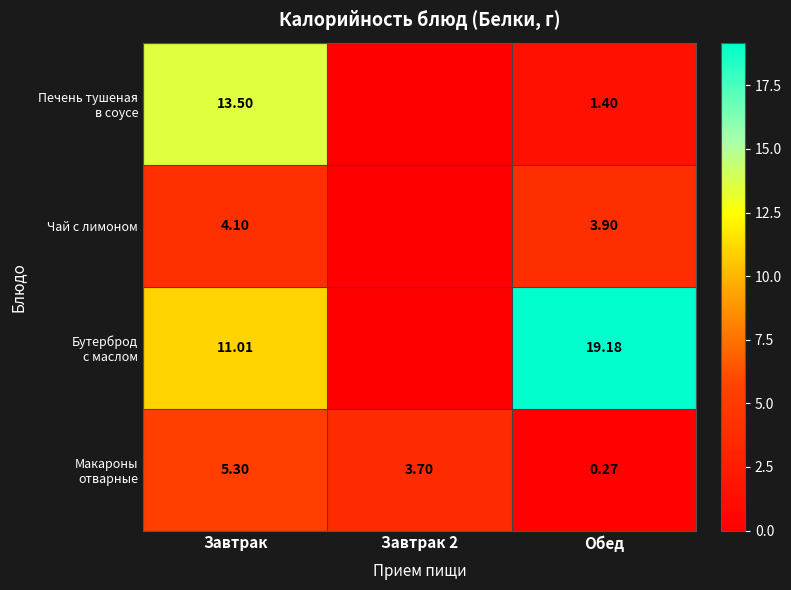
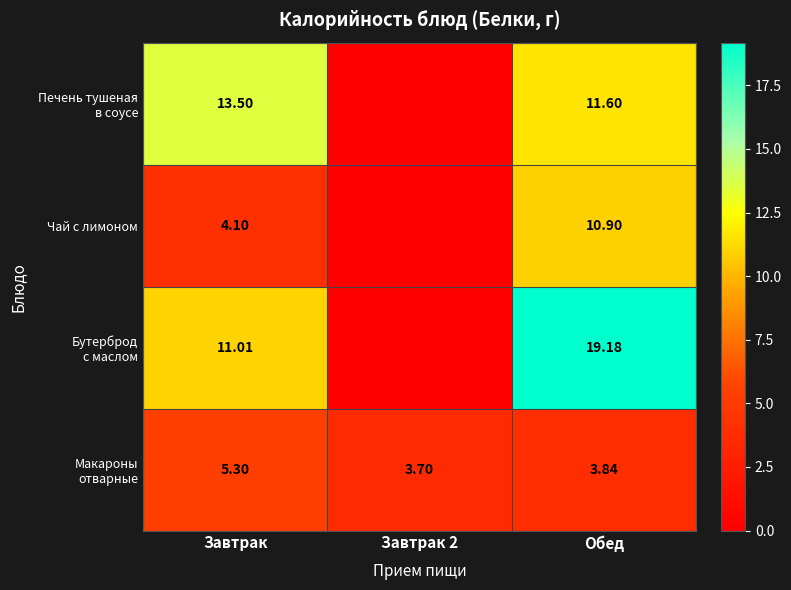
Печень тушеная в соусе, Обед: 1.40 -> 11.60
Чай с лимоном, Обед: 3.90 -> 10.90
Макароны отварные, Обед: 0.27 -> 3.84
